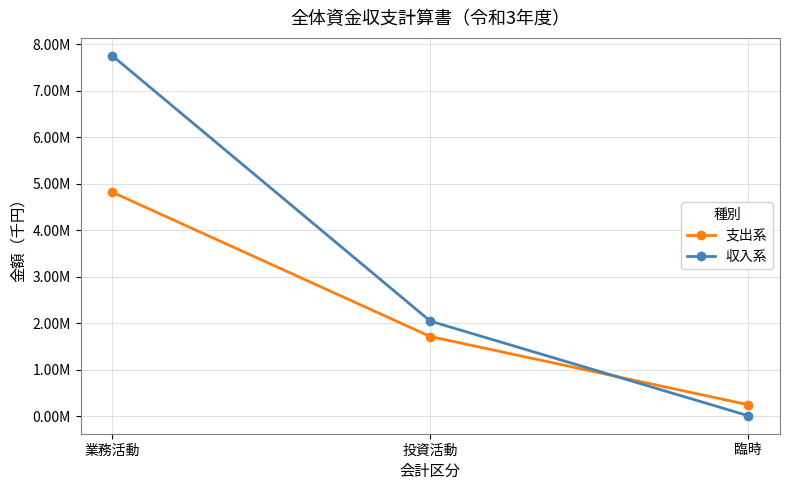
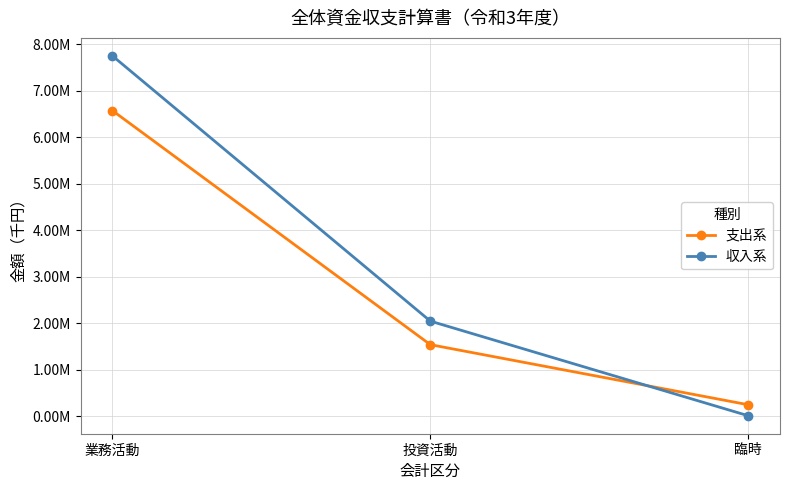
支出系, 業務活動: 4800000 -> 6600000
支出系, 投資活動: 1700000 -> 1500000
